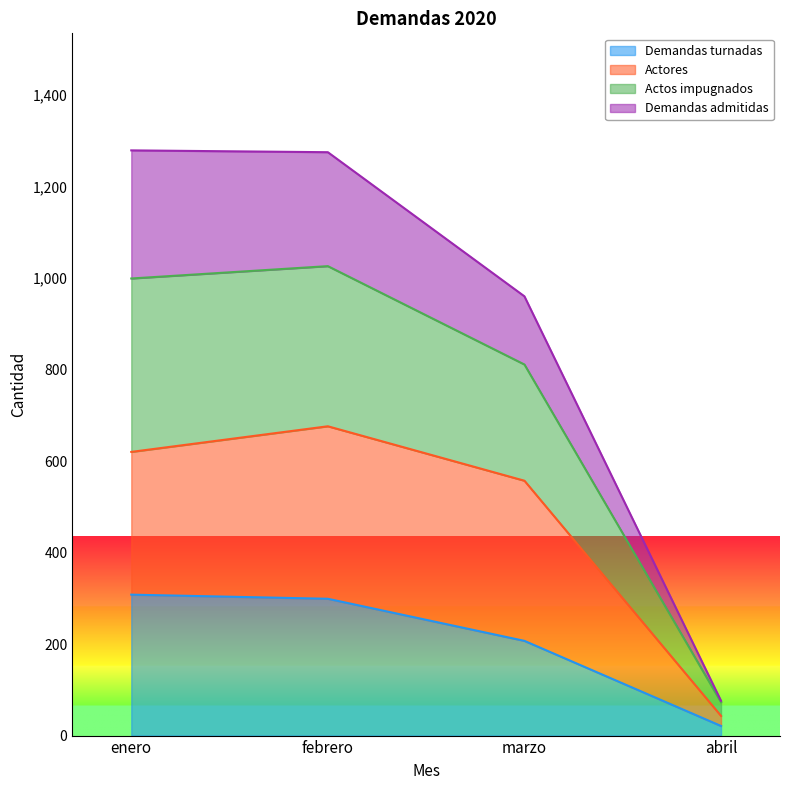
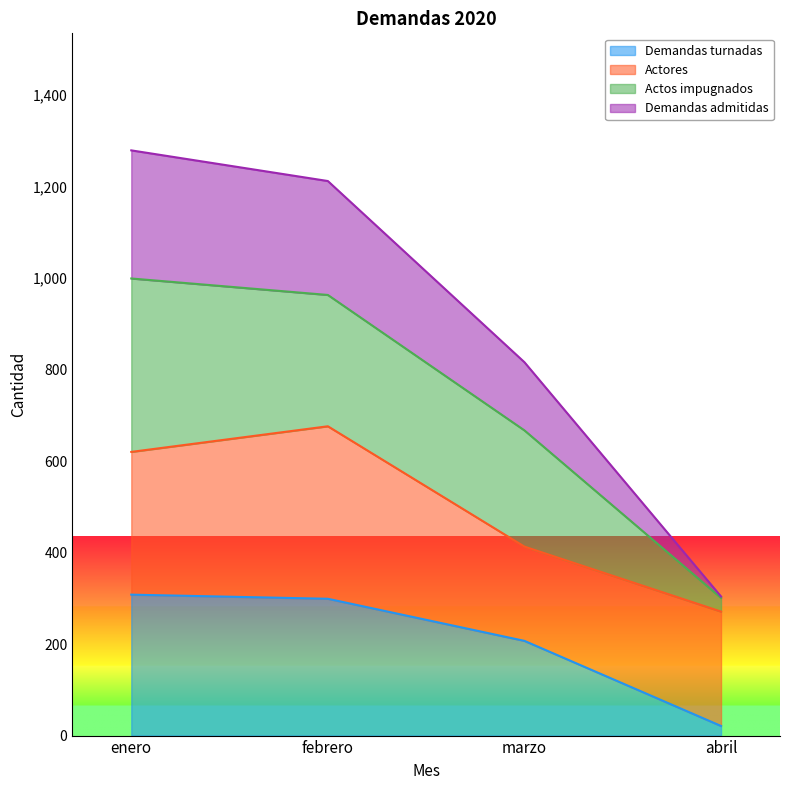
Actos impugnados, febrero: 350 -> 290
Actores, marzo: 350 -> 210
Actores, abril: 20 -> 250
